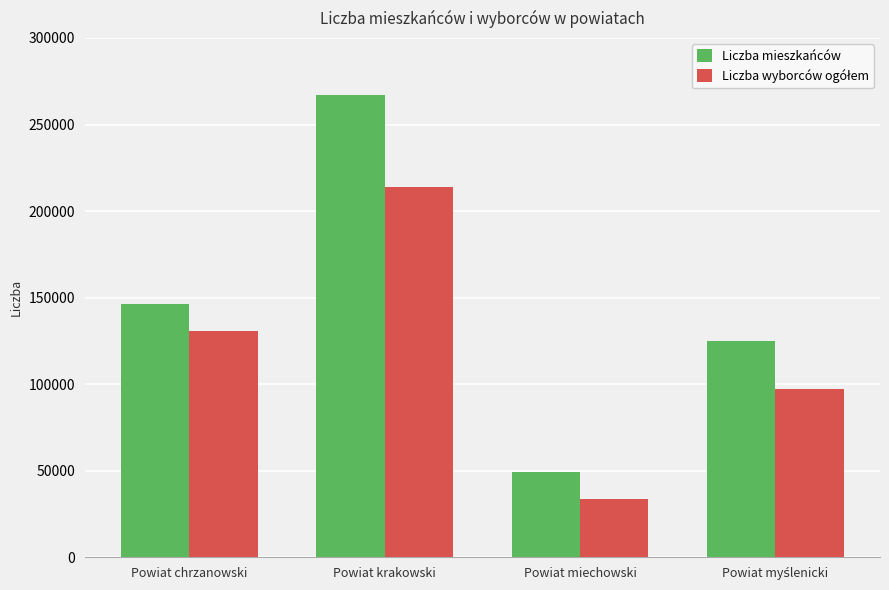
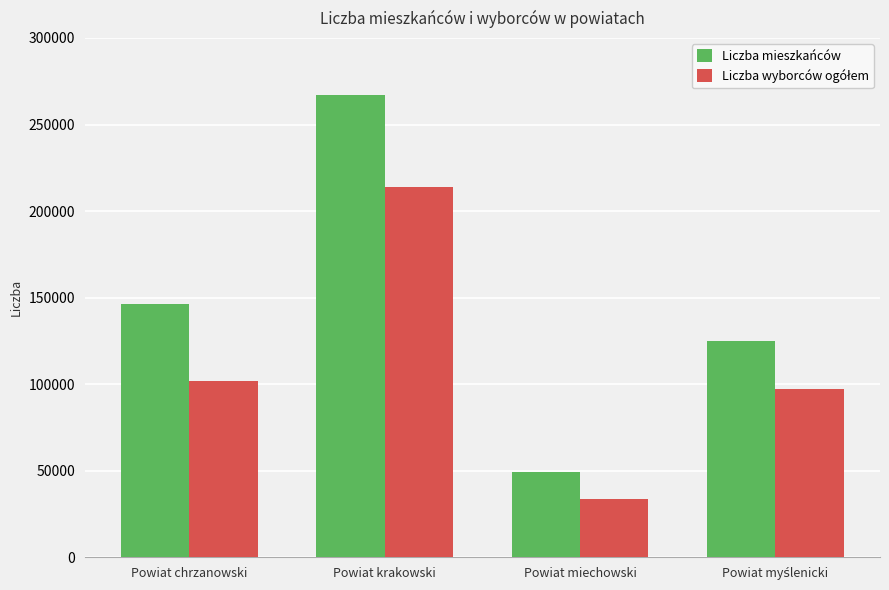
Liczba wyborców ogółem, Powiat chrzanowski: 131000 -> 102000
